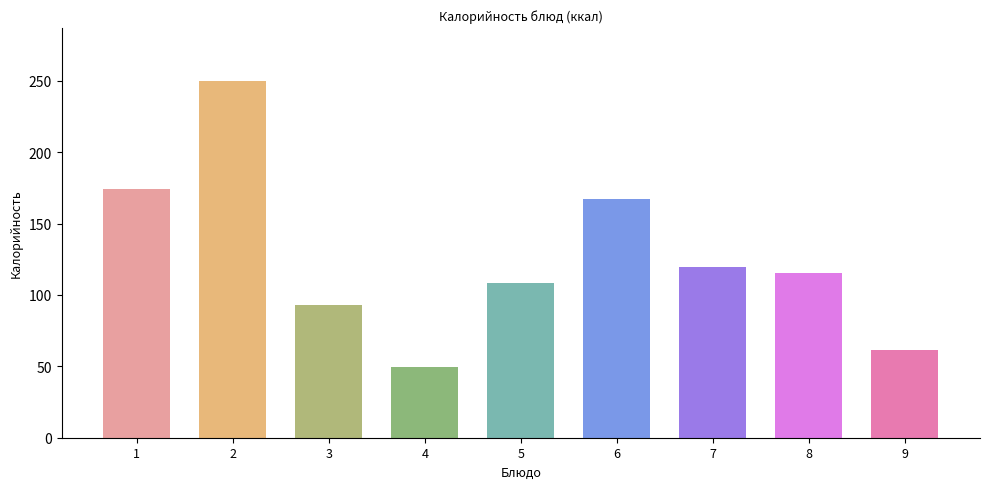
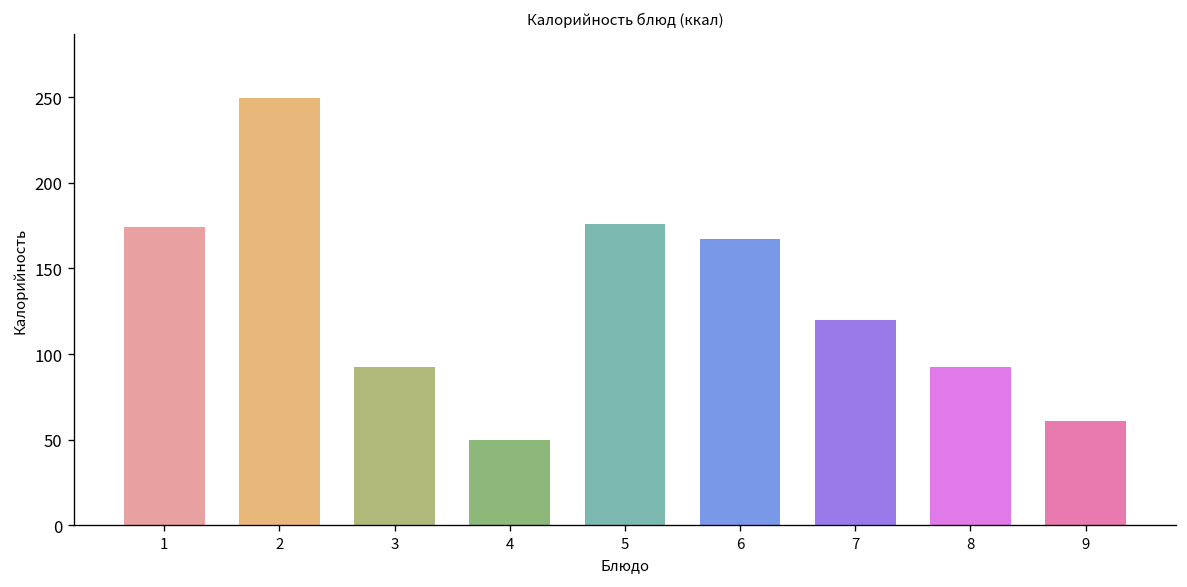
5: 108 -> 176
8: 115 -> 93
